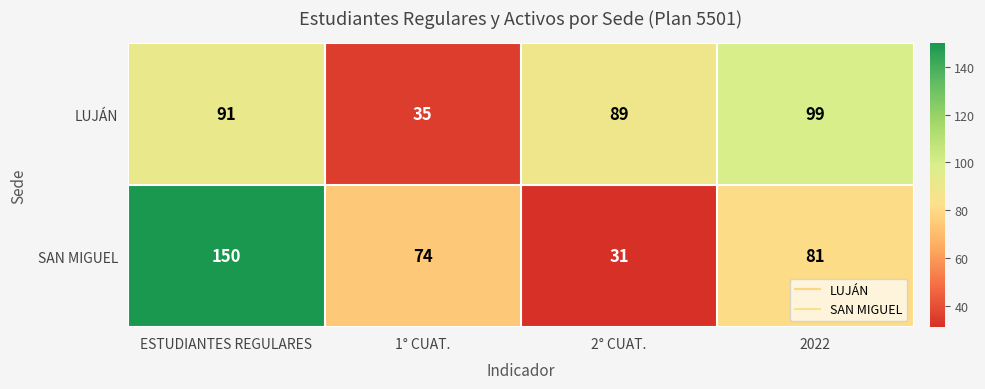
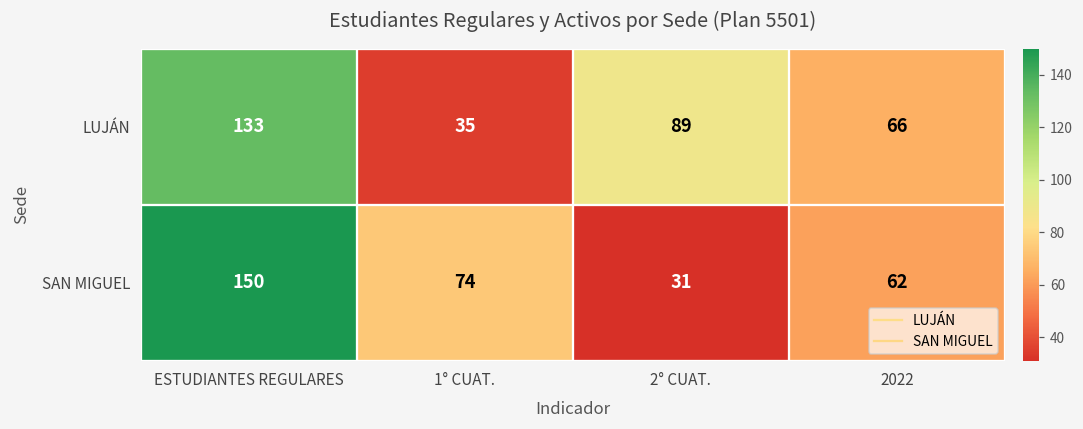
LUJÁN, ESTUDIANTES REGULARES: 91 -> 133
LUJÁN, 2022: 99 -> 66
SAN MIGUEL, 2022: 81 -> 62
